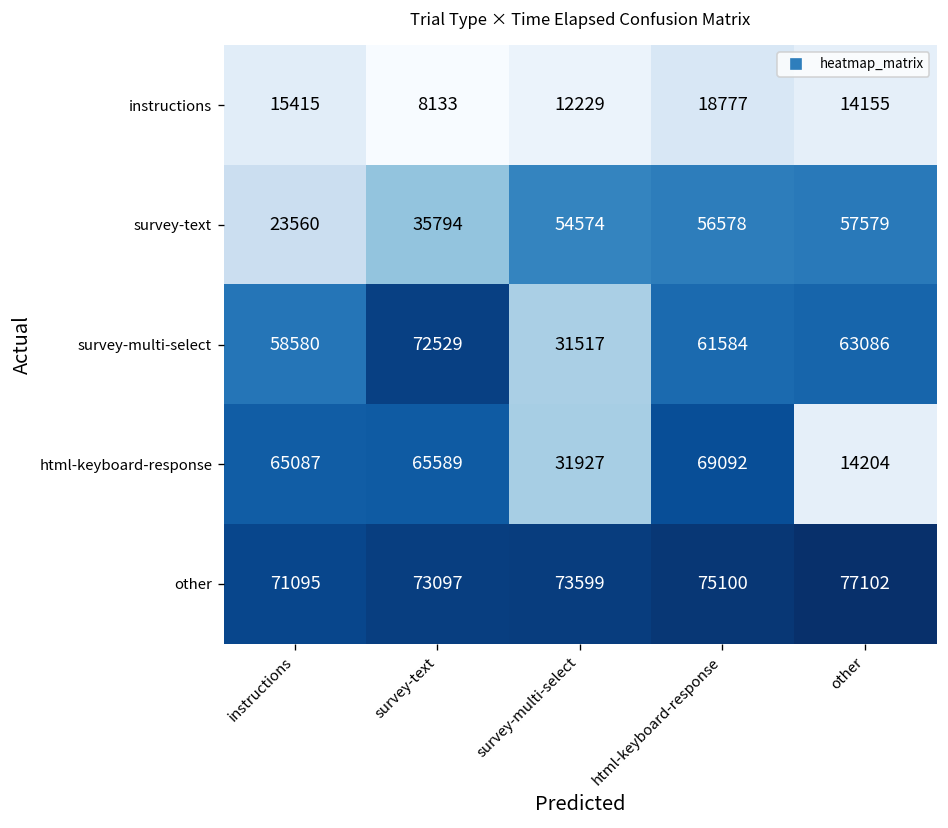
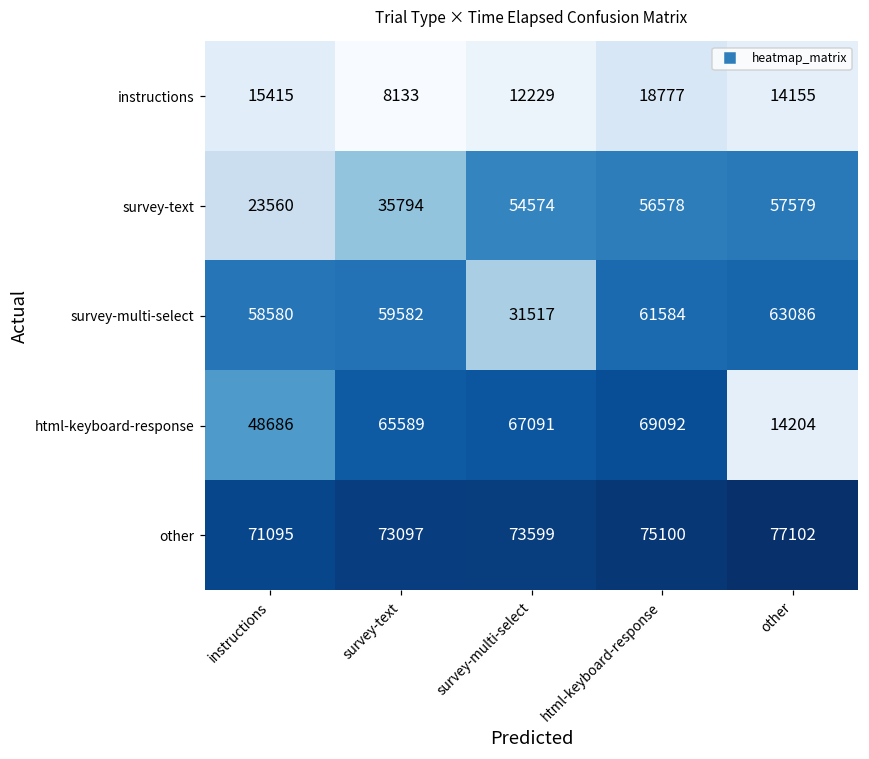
survey-multi-select, survey-text: 72529 -> 59582
html-keyboard-response, instructions: 65087 -> 48686
html-keyboard-response, survey-multi-select: 31927 -> 67091
